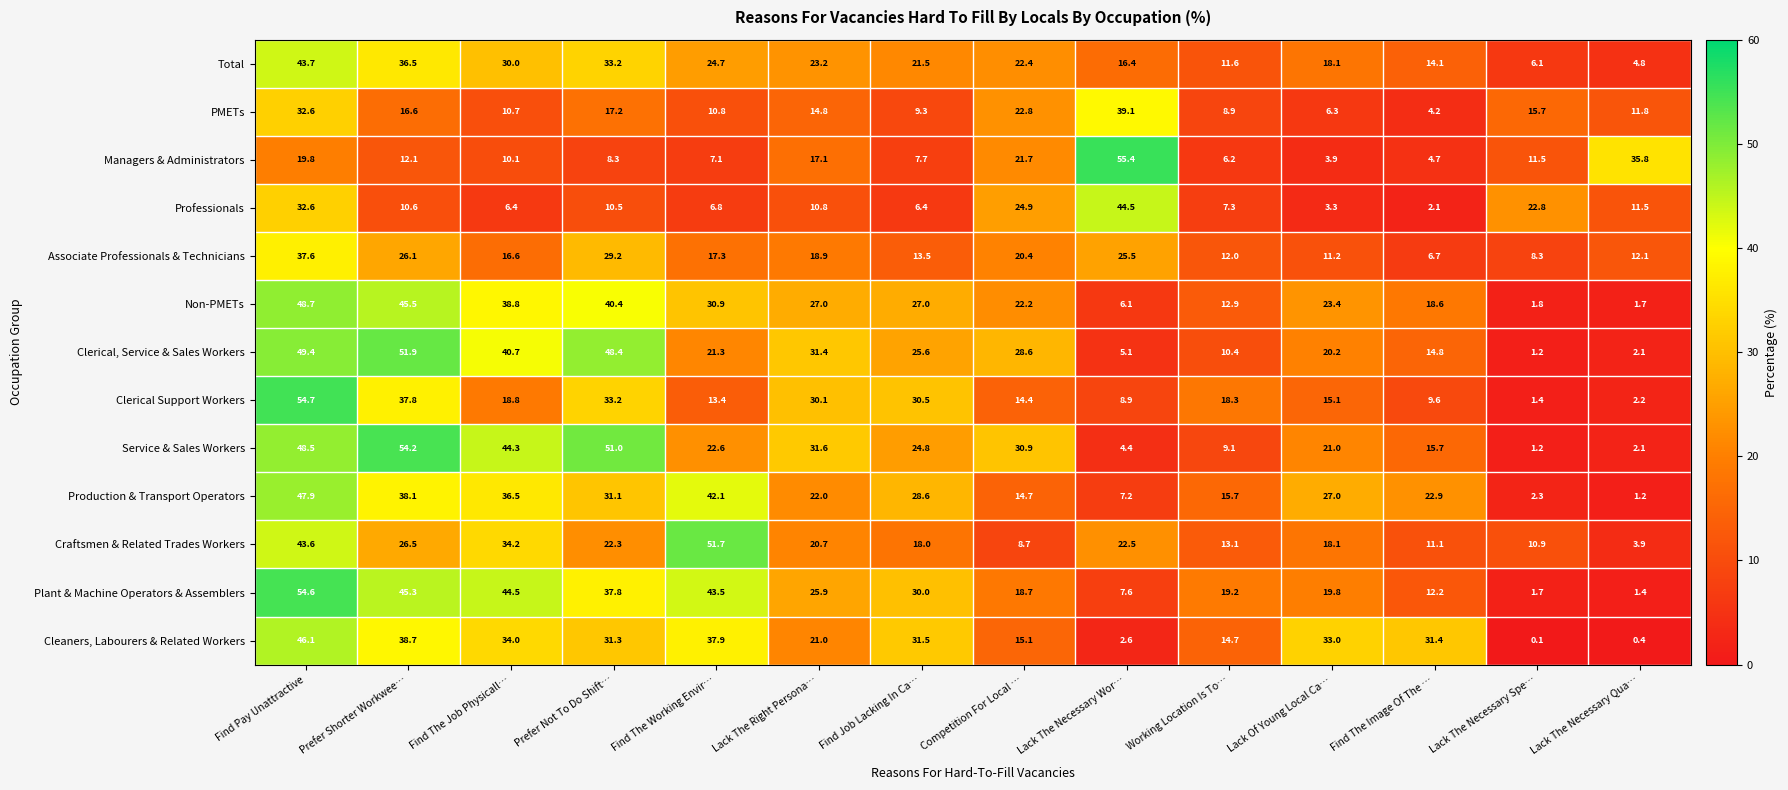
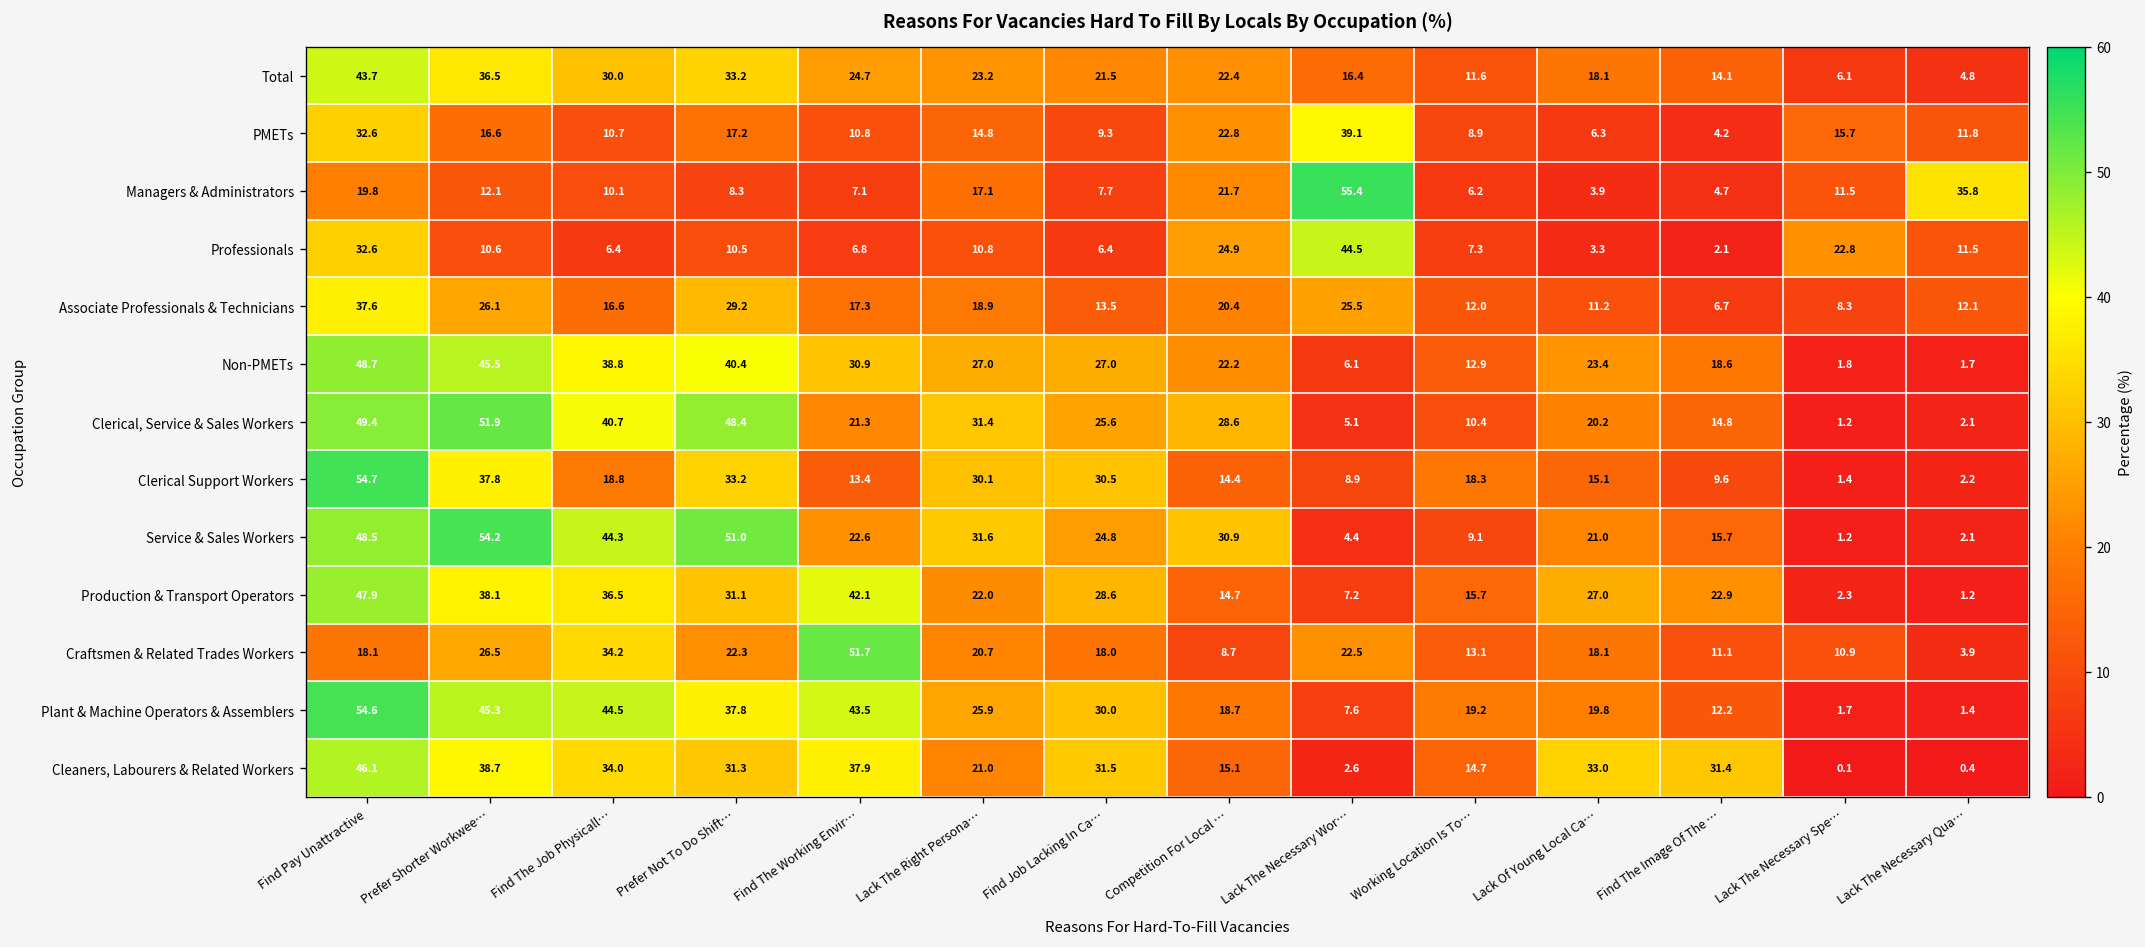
Craftsmen & Related Trades Workers, Find Pay Unattractive: 43.6 -> 18.1
